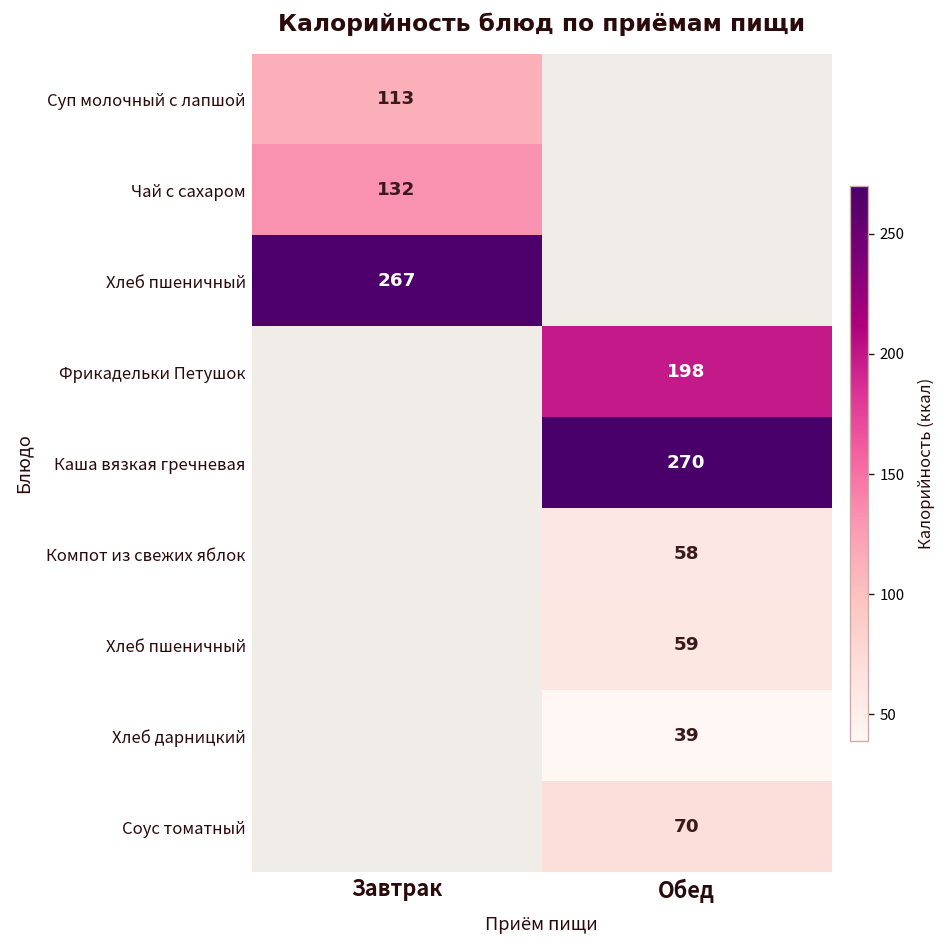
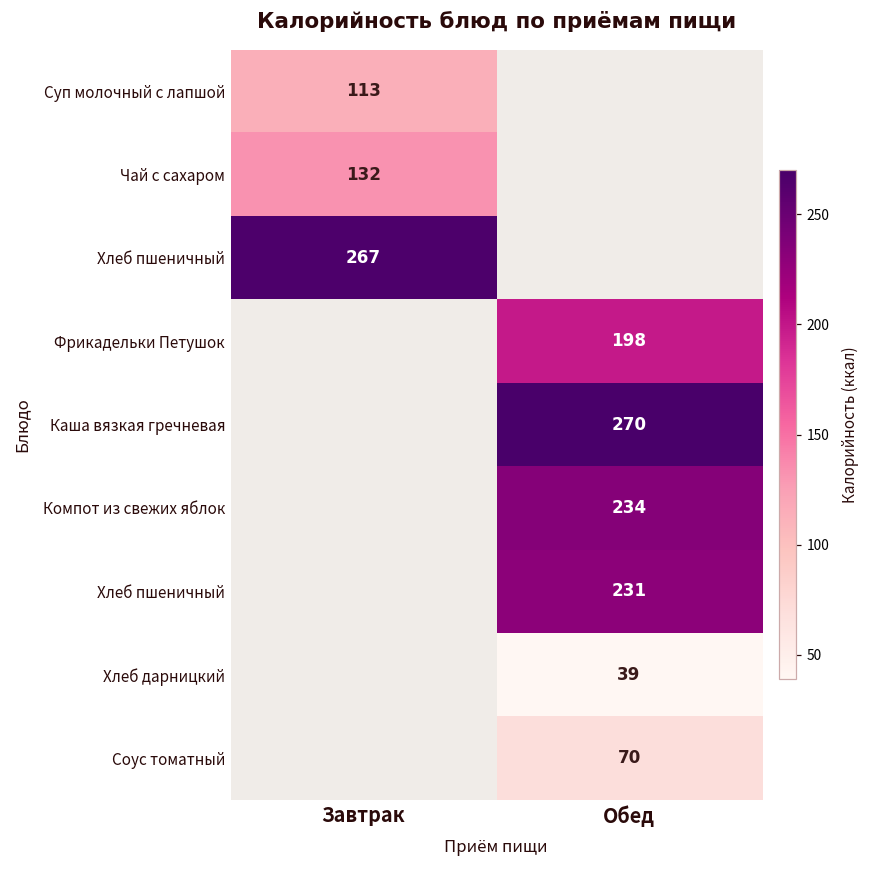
Компот из свежих яблок, Обед: 58 -> 234
Хлеб пшеничный, Обед: 59 -> 231
